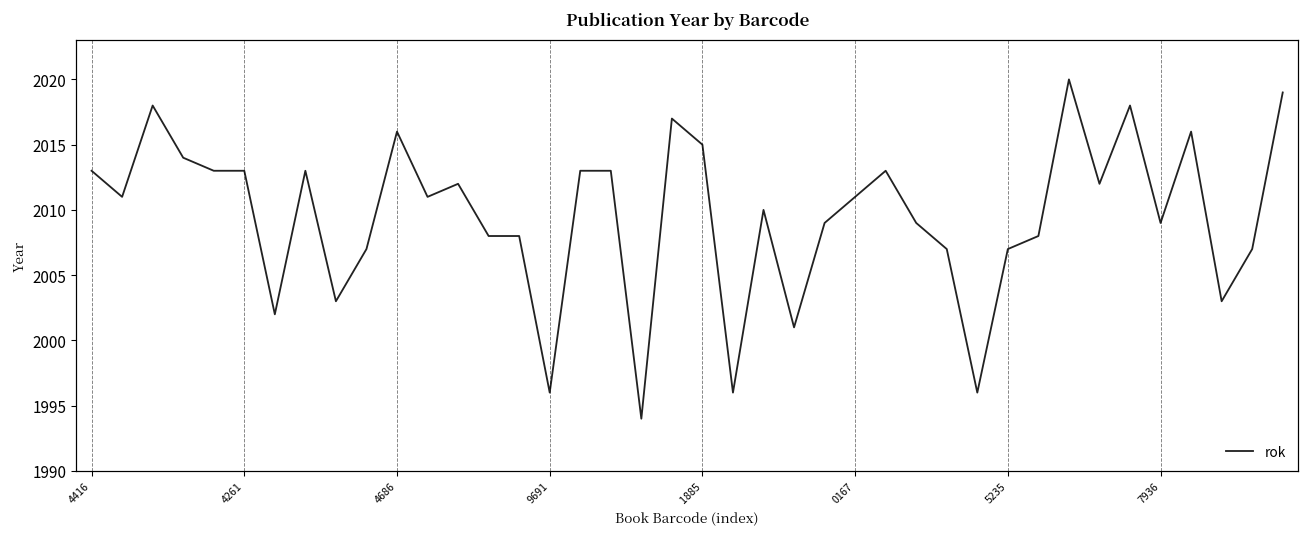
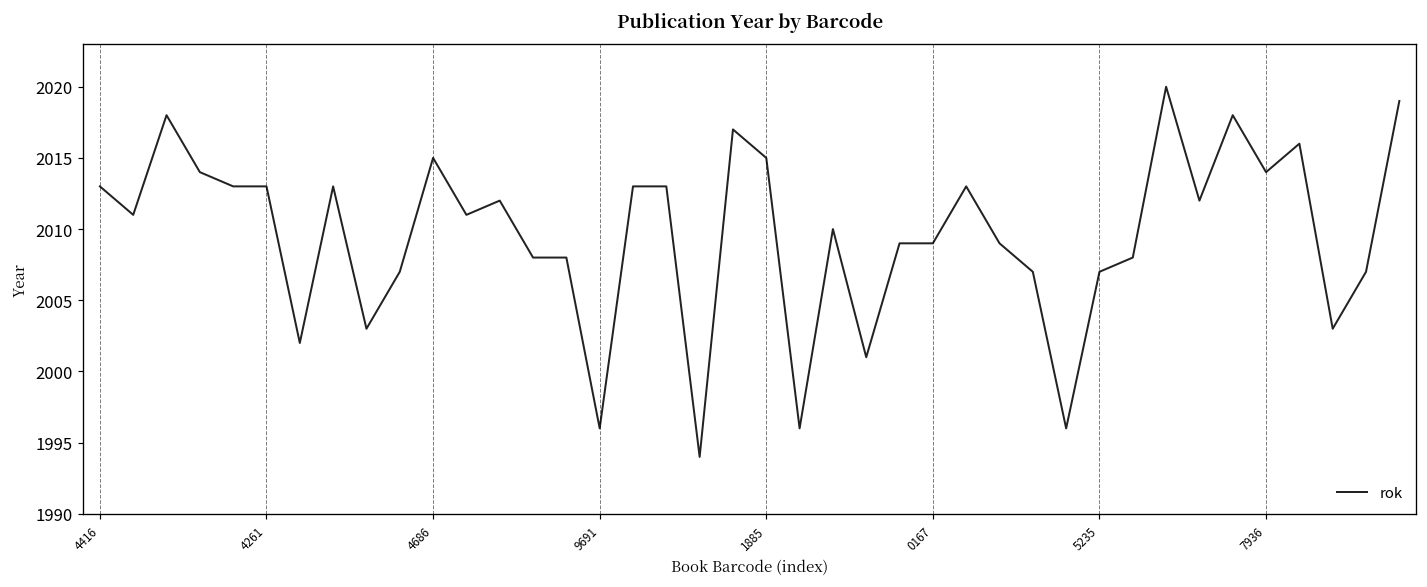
4686: 2016 -> 2015
0167: 2011 -> 2009
7936: 2009 -> 2014
